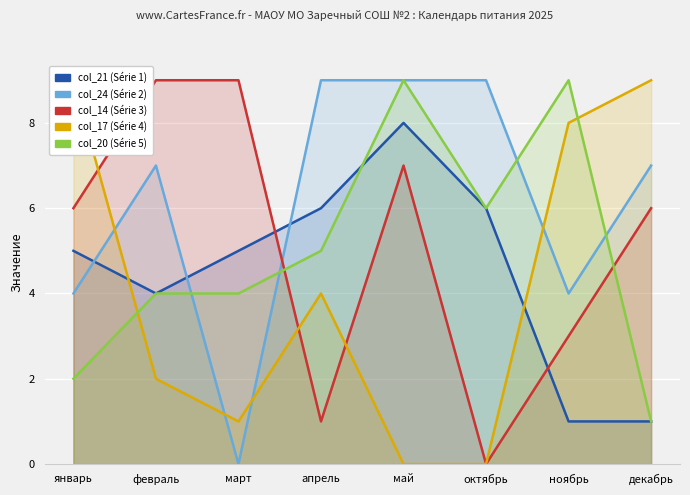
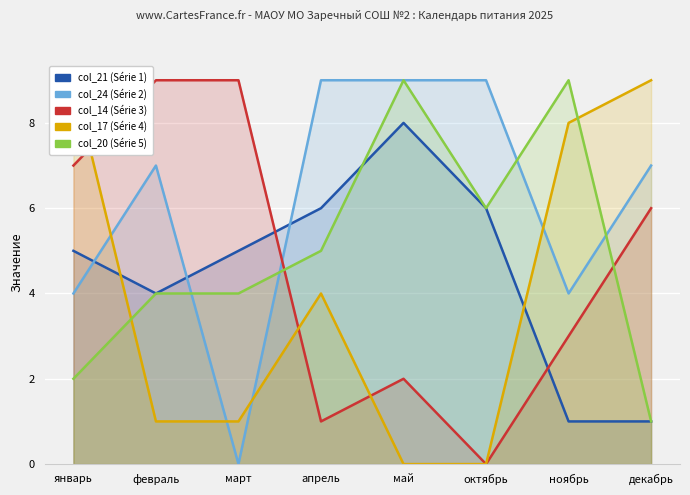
col_14 (Série 3), январь: 6 -> 7
col_17 (Série 4), февраль: 2 -> 1
col_14 (Série 3), май: 7 -> 2
